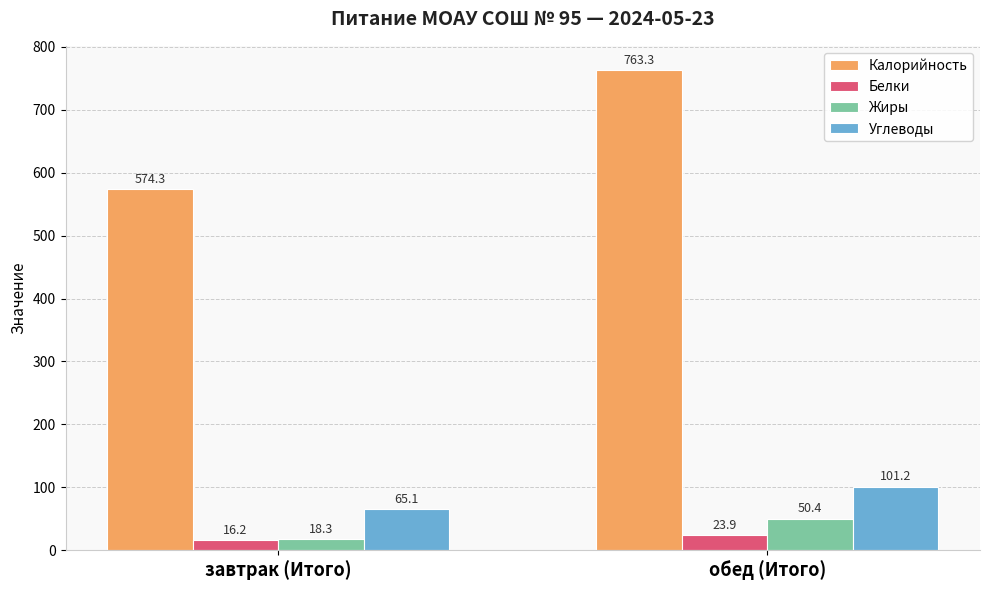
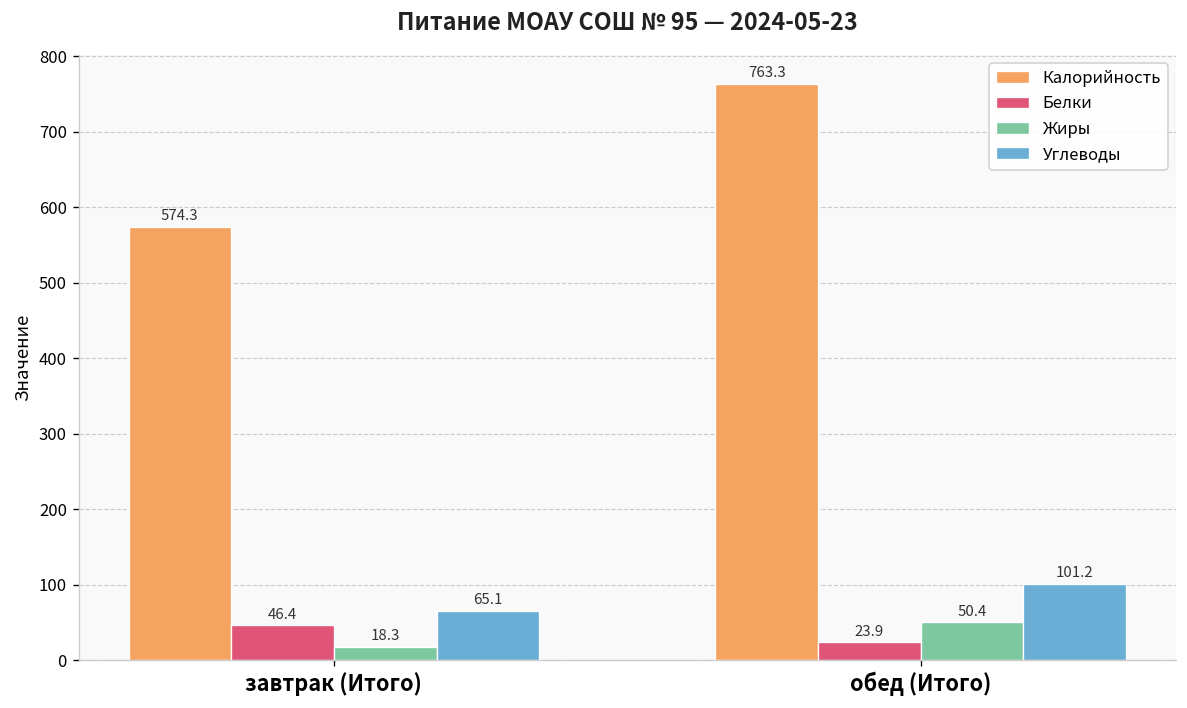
Белки, завтрак (Итого): 16.2 -> 46.4
